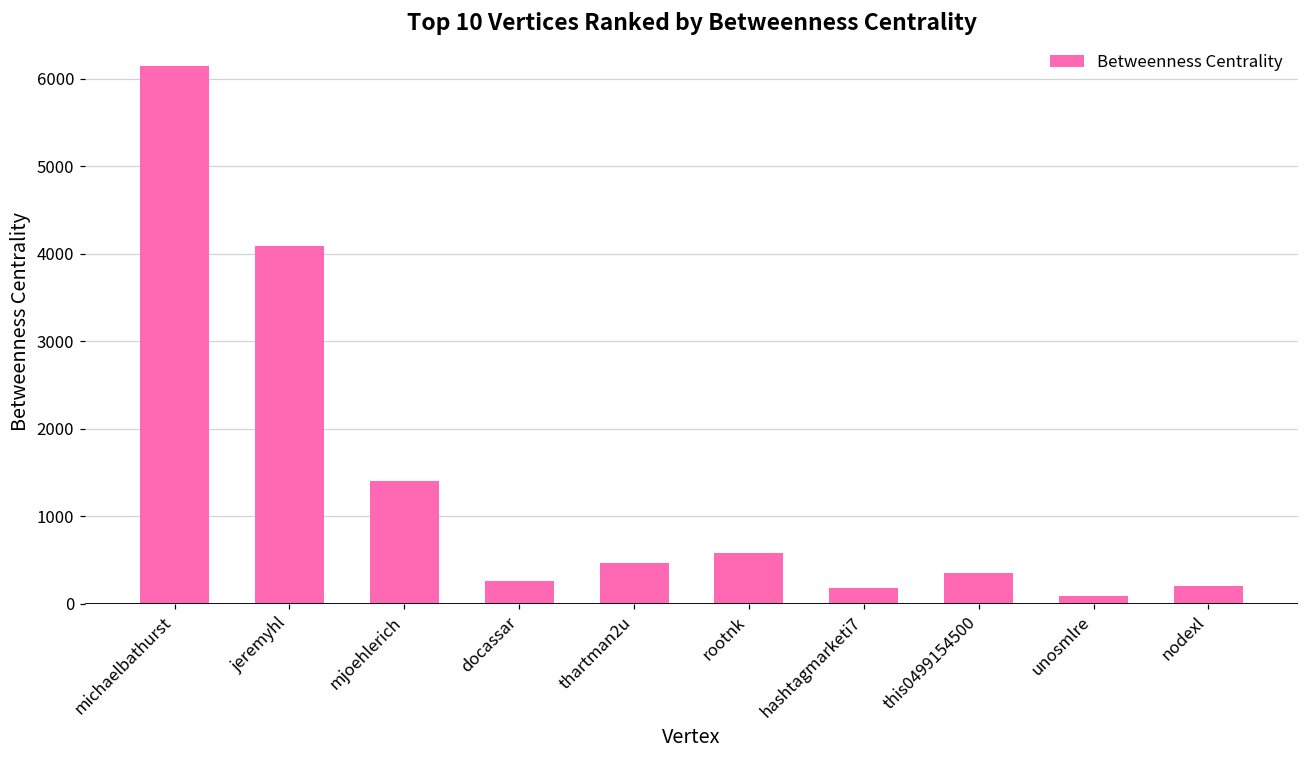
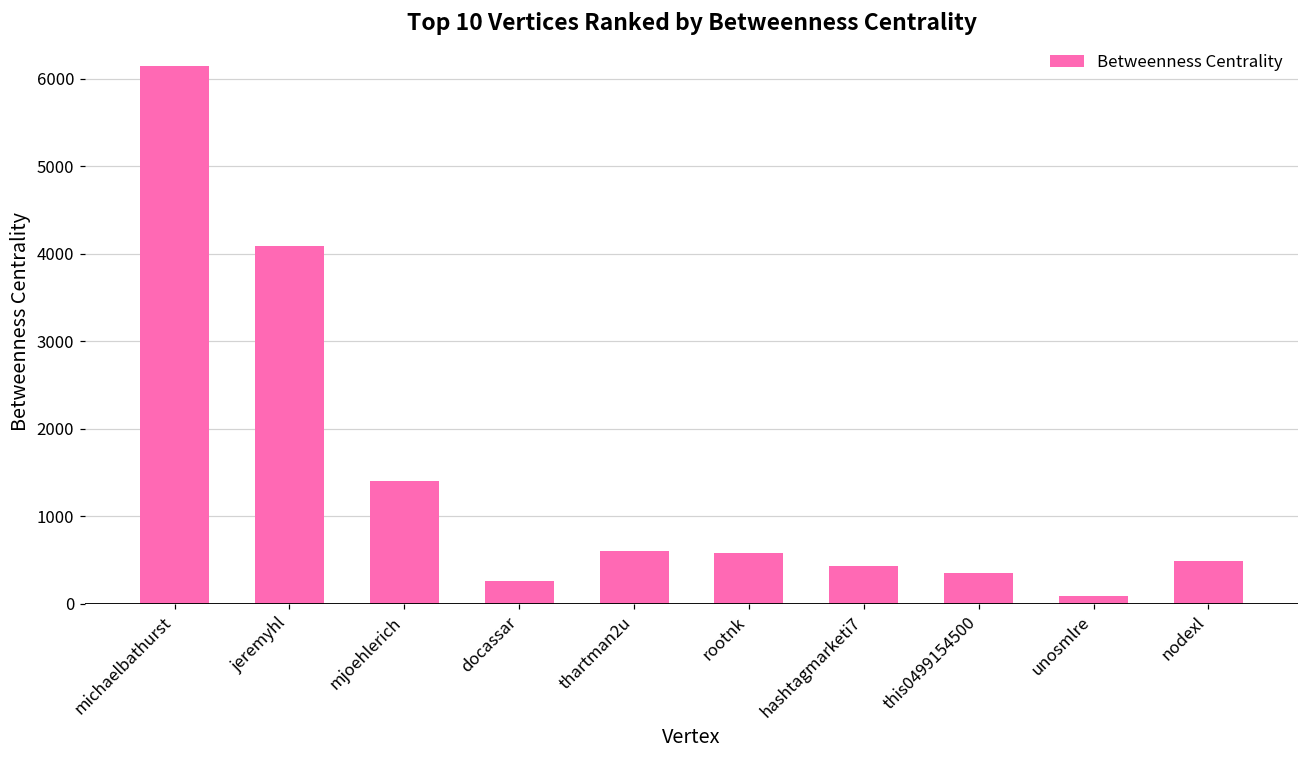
thartman2u: 500 -> 600
hashtagmarketi7: 200 -> 400
nodexl: 200 -> 500
